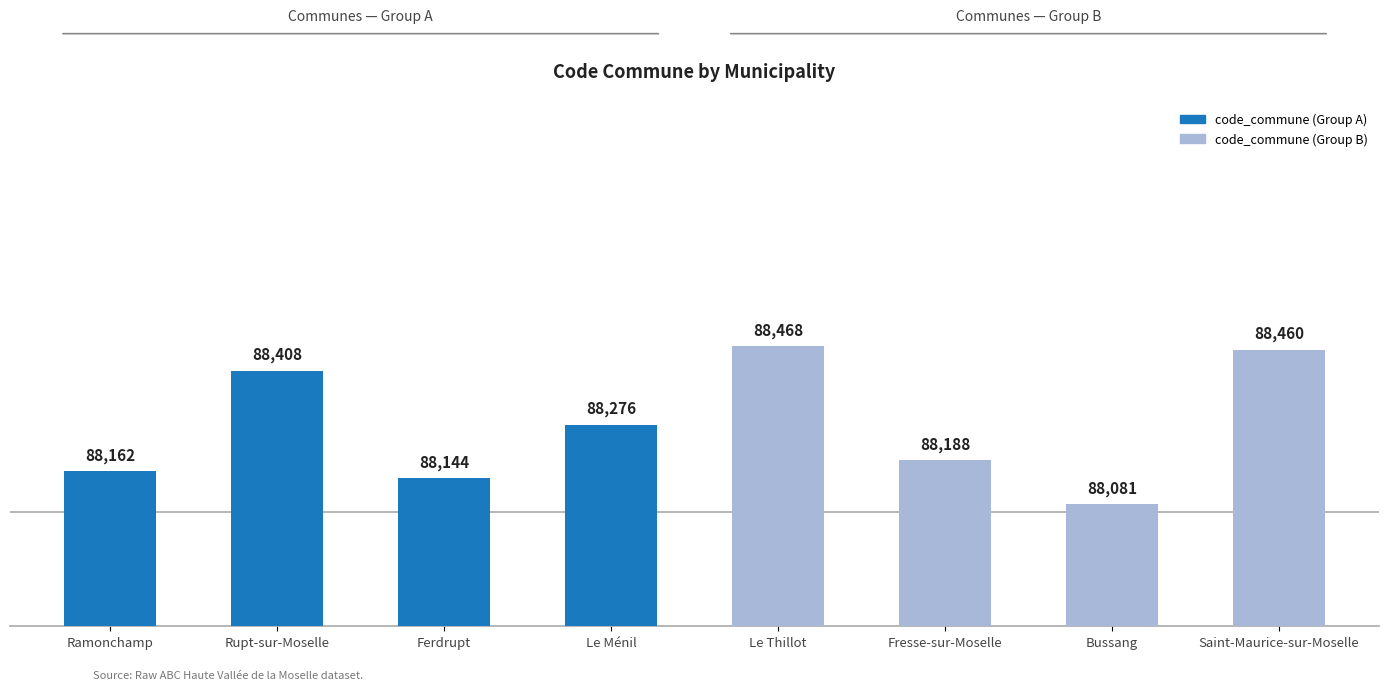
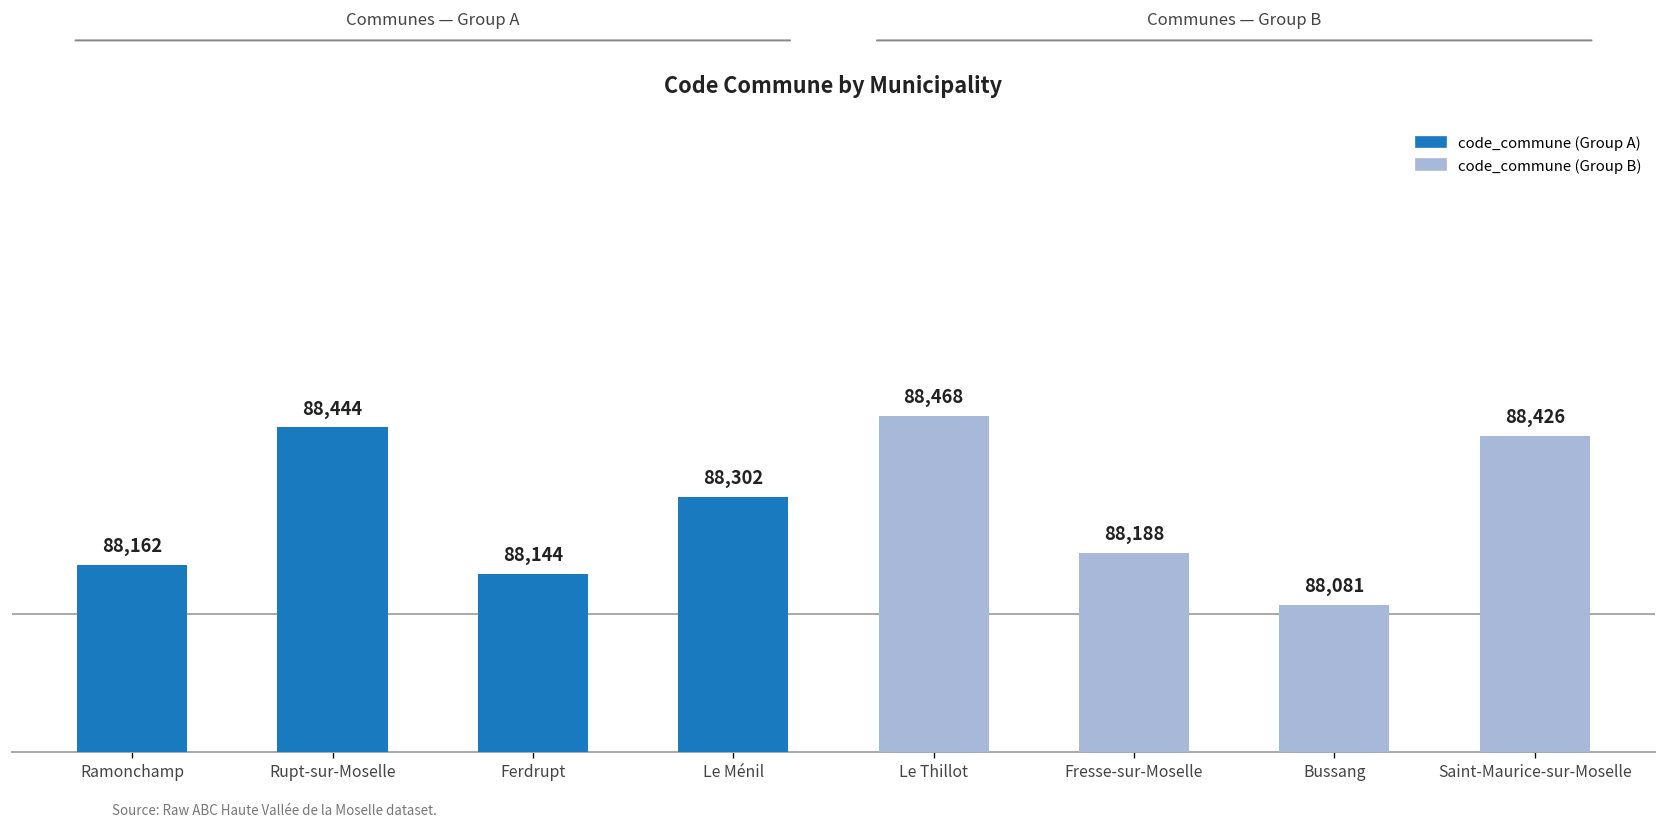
Rupt-sur-Moselle: 88,408 -> 88,444
Le Ménil: 88,276 -> 88,302
Saint-Maurice-sur-Moselle: 88,460 -> 88,426
